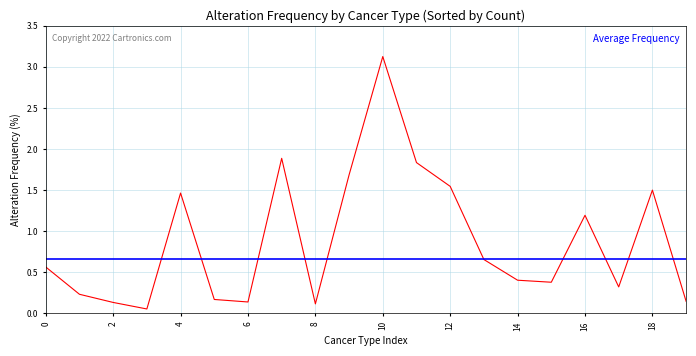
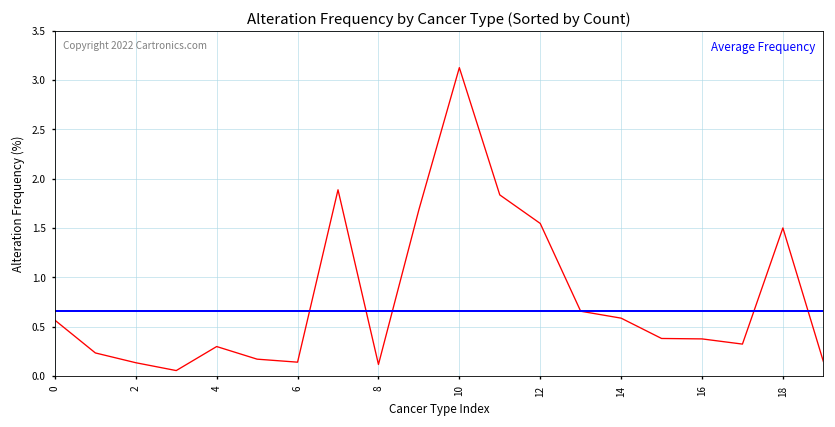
4: 1.5 -> 0.3
14: 0.4 -> 0.6
16: 1.2 -> 0.4
